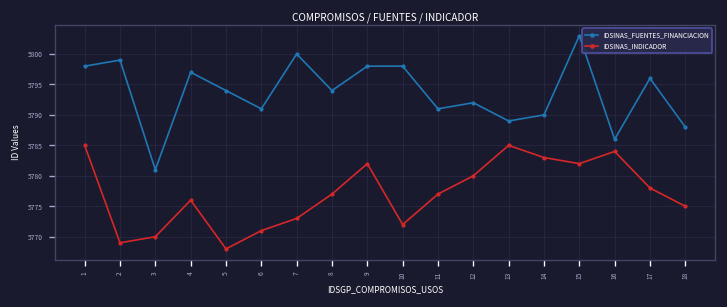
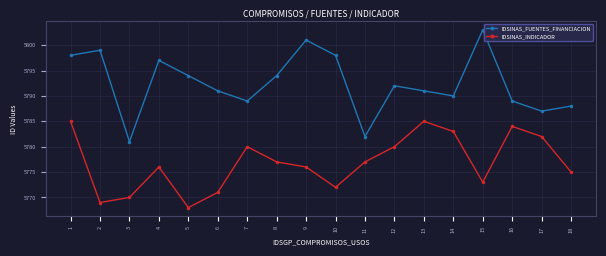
IDSINAS_FUENTES_FINANCIACION, 7: 5800 -> 5789
IDSINAS_INDICADOR, 7: 5773 -> 5780
IDSINAS_FUENTES_FINANCIACION, 9: 5798 -> 5801
IDSINAS_INDICADOR, 9: 5782 -> 5776
IDSINAS_FUENTES_FINANCIACION, 11: 5791 -> 5782
IDSINAS_FUENTES_FINANCIACION, 13: 5789 -> 5791
IDSINAS_INDICADOR, 15: 5782 -> 5773
IDSINAS_FUENTES_FINANCIACION, 16: 5786 -> 5789
IDSINAS_FUENTES_FINANCIACION, 17: 5796 -> 5787
IDSINAS_INDICADOR, 17: 5778 -> 5782
